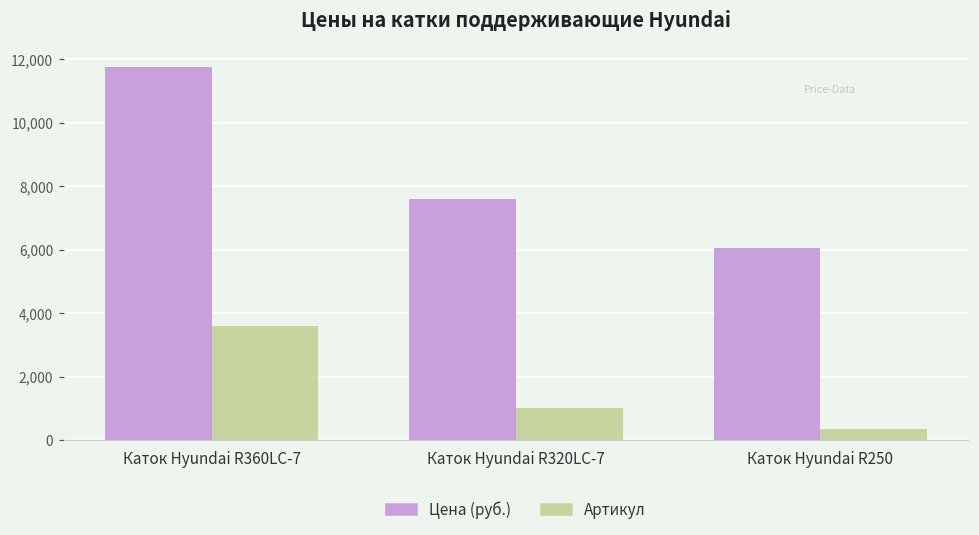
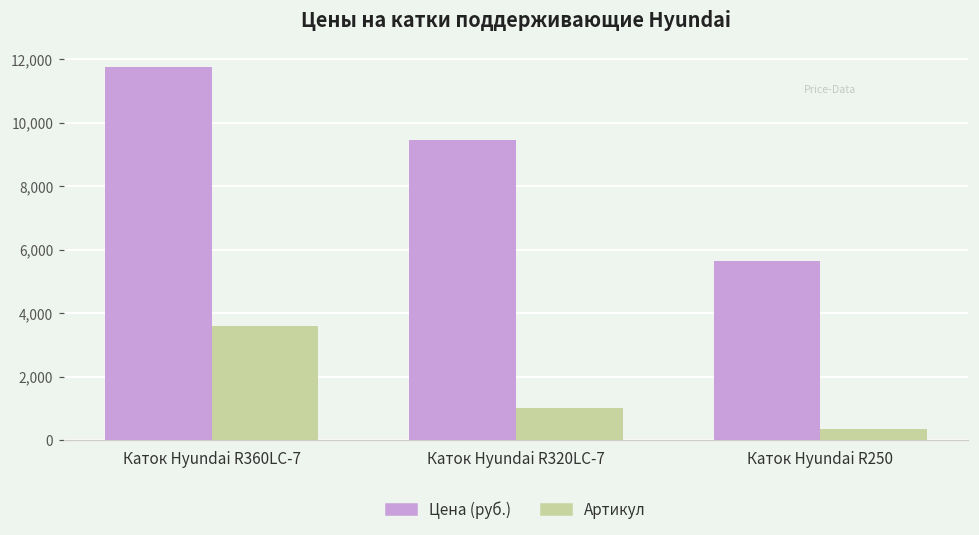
Цена (руб.), Каток Hyundai R320LC-7: 7,600 -> 9,500
Цена (руб.), Каток Hyundai R250: 6,100 -> 5,700
